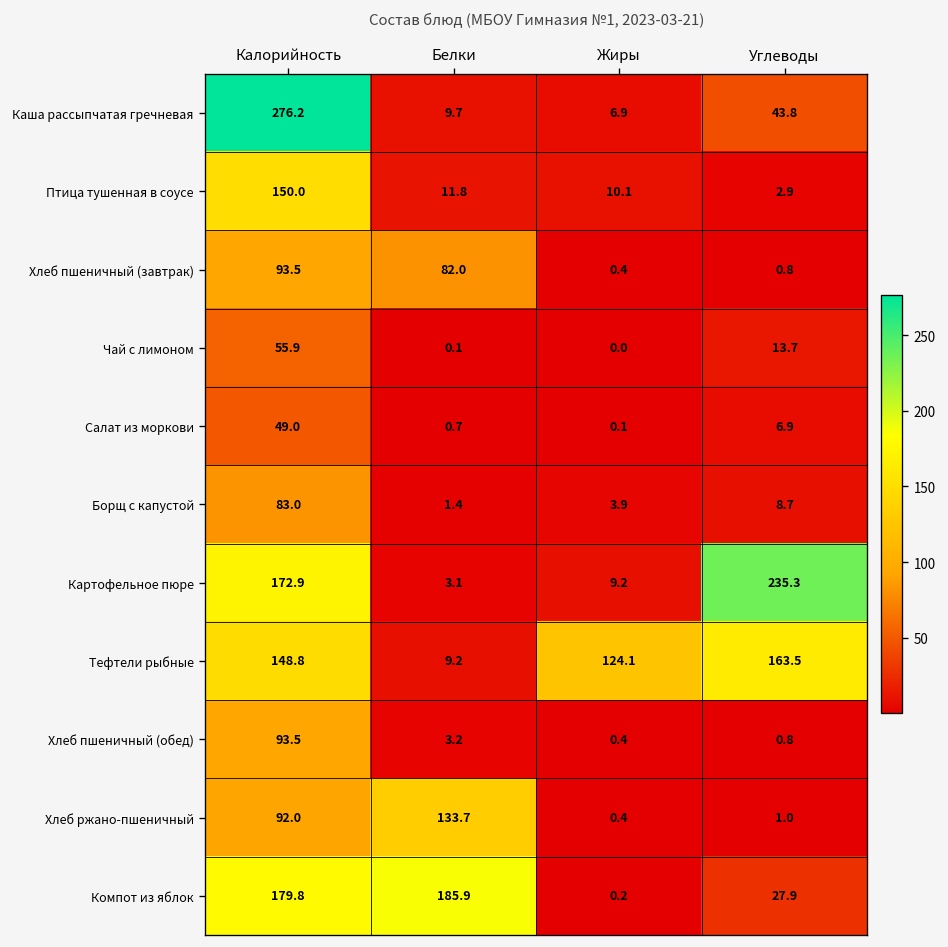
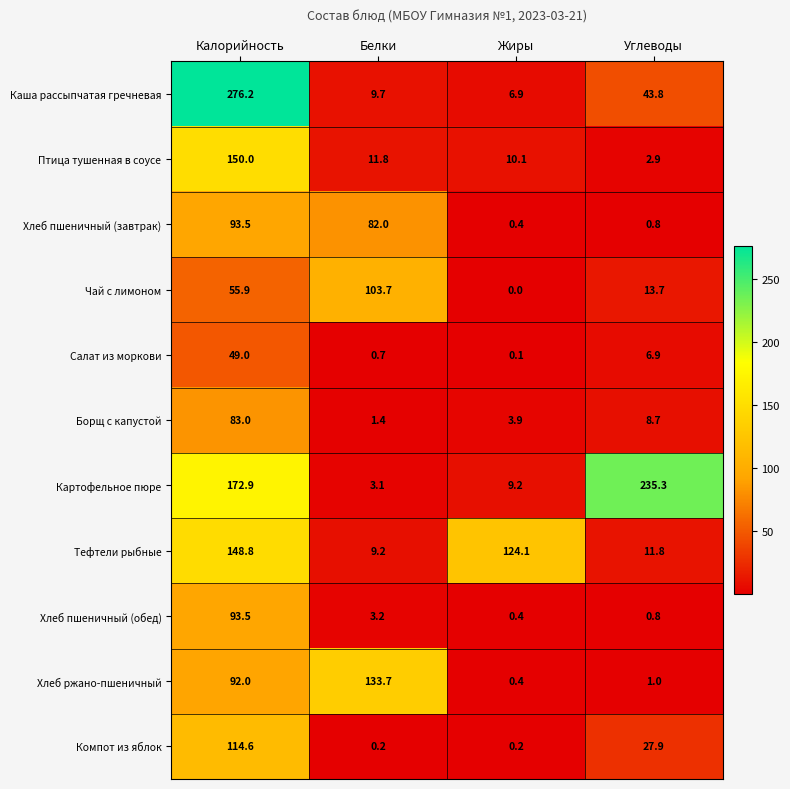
Чай с лимоном, Белки: 0.1 -> 103.7
Тефтели рыбные, Углеводы: 163.5 -> 11.8
Компот из яблок, Калорийность: 179.8 -> 114.6
Компот из яблок, Белки: 185.9 -> 0.2
